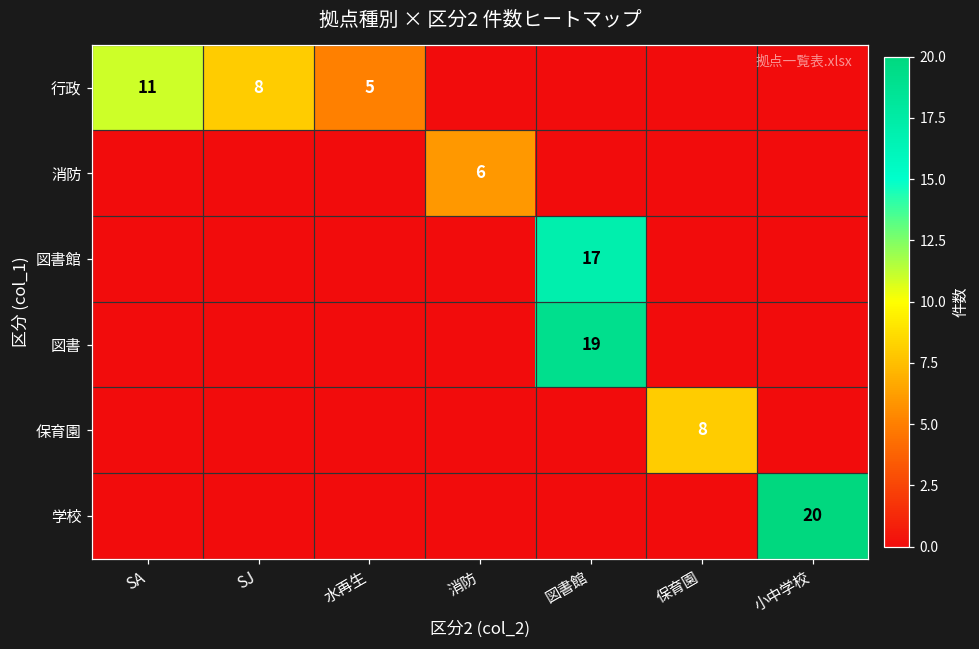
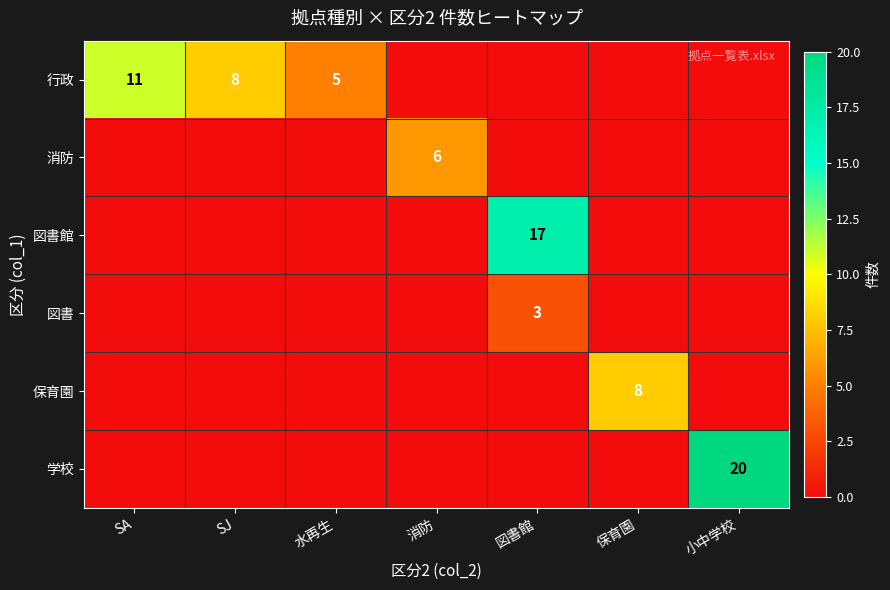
図書, 図書館: 19 -> 3
